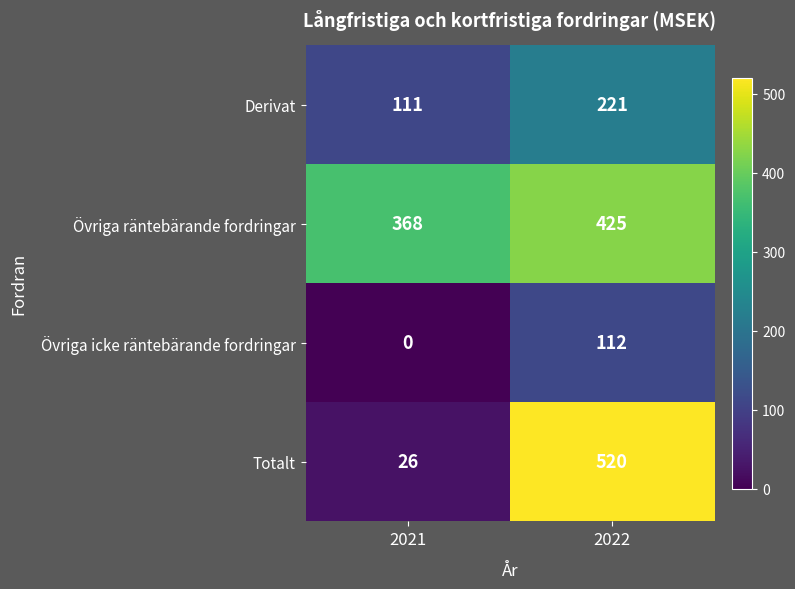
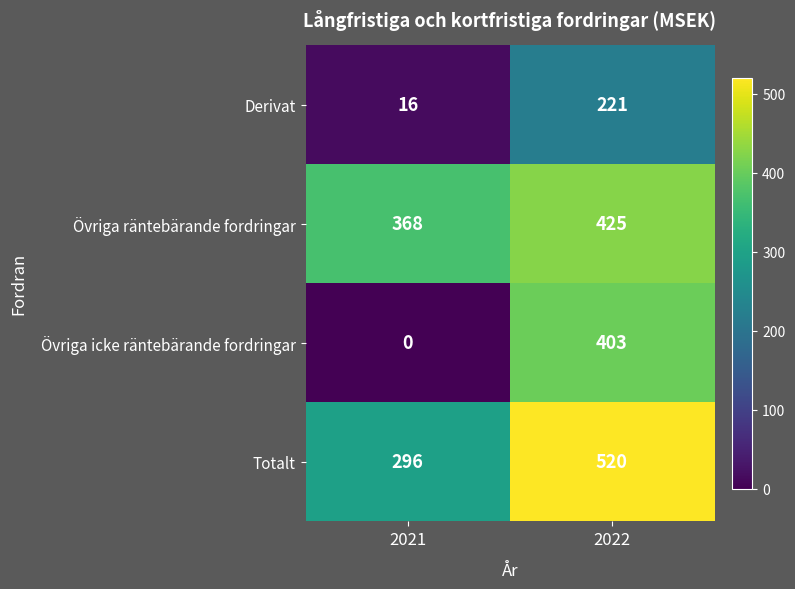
Derivat, 2021: 111 -> 16
Övriga icke räntebärande fordringar, 2022: 112 -> 403
Totalt, 2021: 26 -> 296
